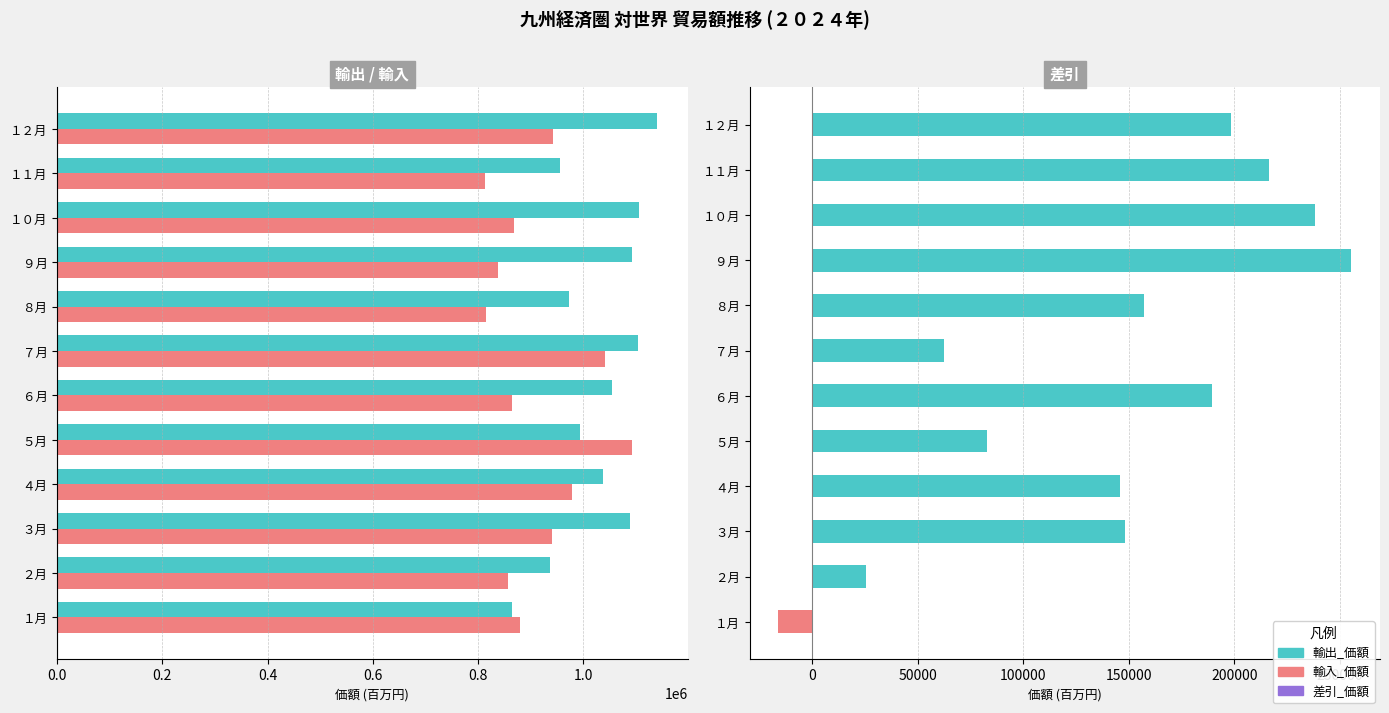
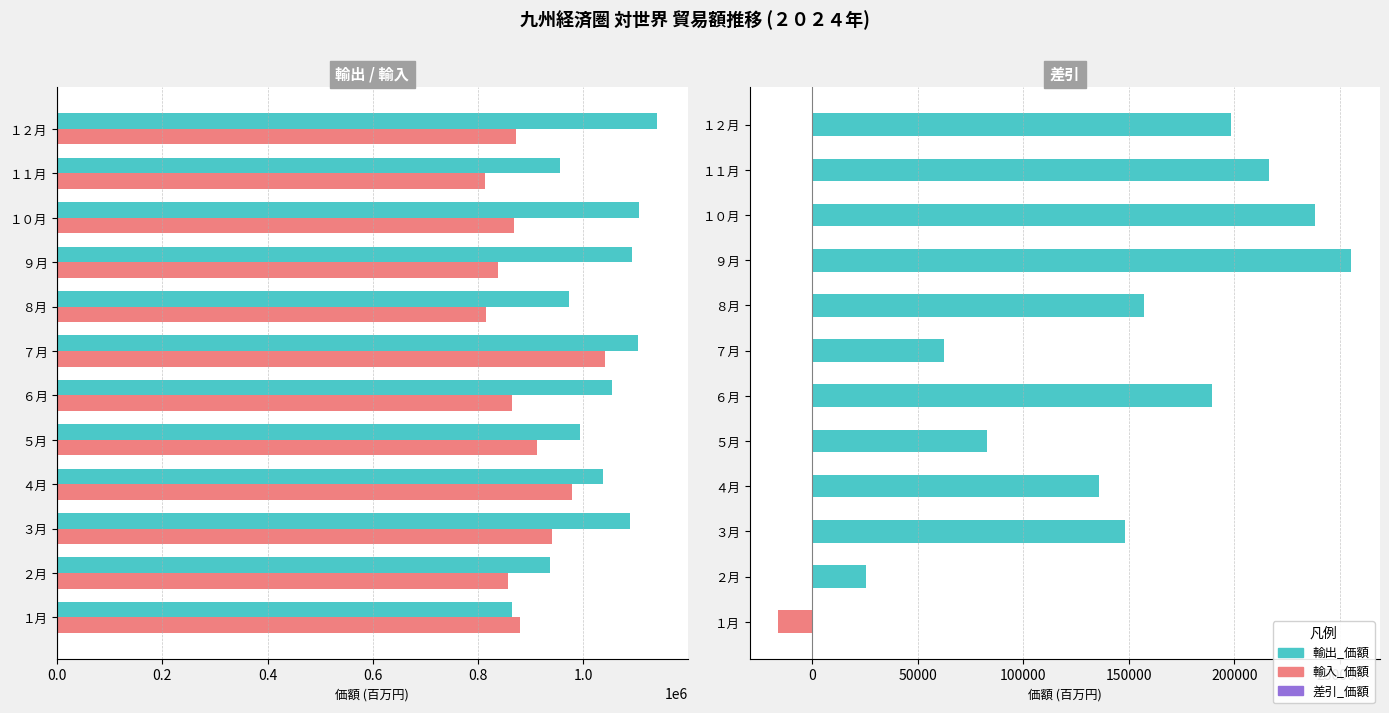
輸出 / 輸入, 輸入_価額, １２月: 940000 -> 870000
輸出 / 輸入, 輸入_価額, ５月: 1090000 -> 910000
差引, ４月: 146000 -> 136000
